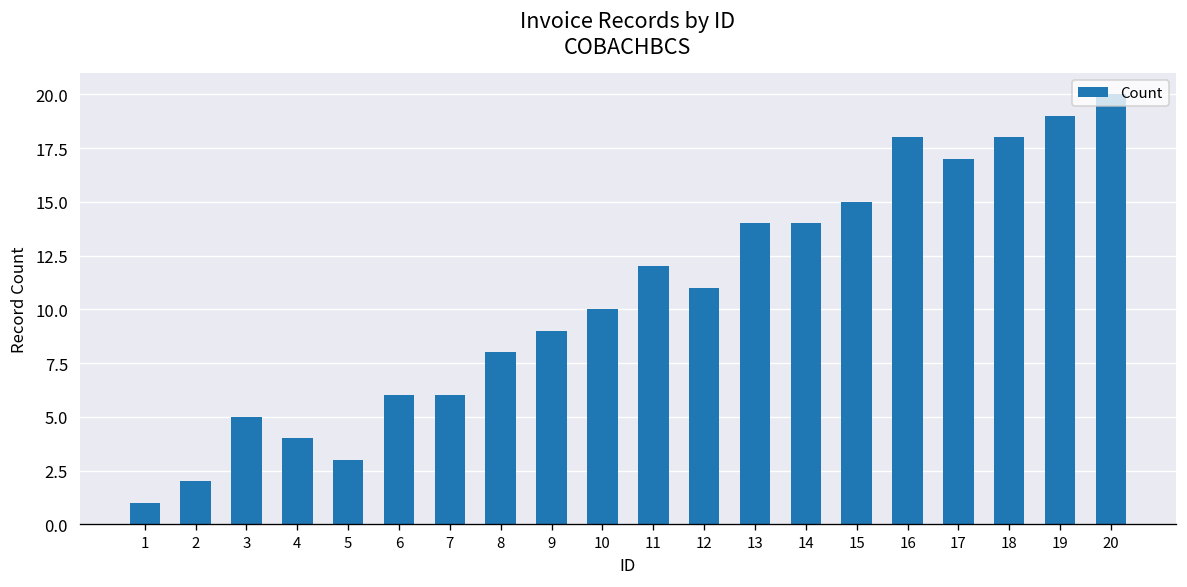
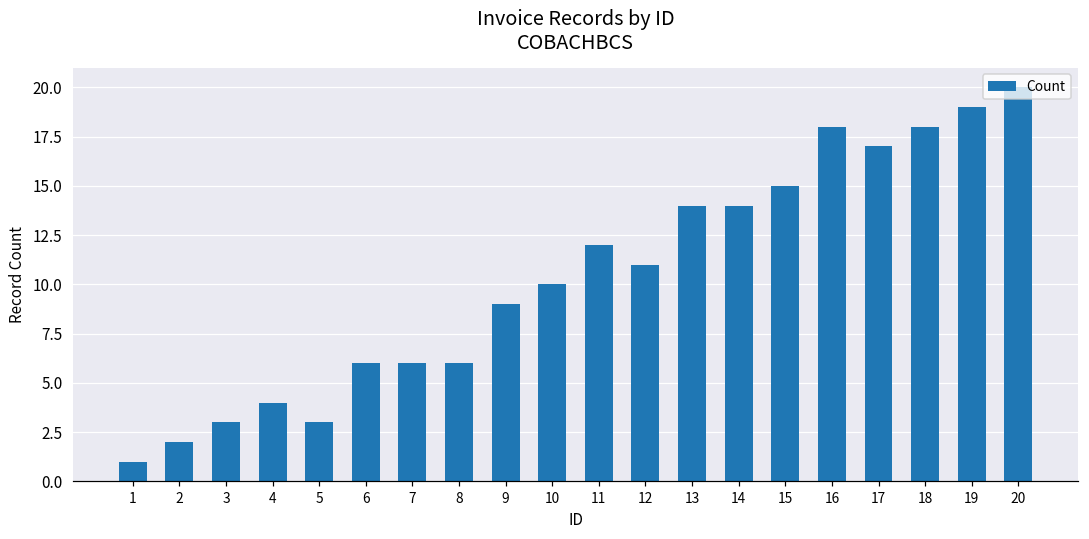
3: 5 -> 3
8: 8 -> 6
